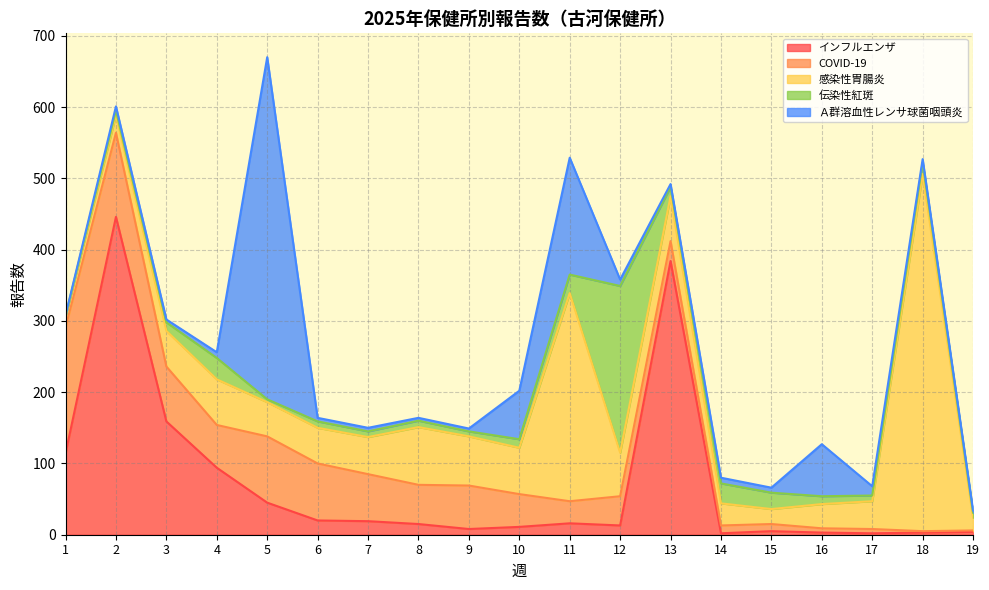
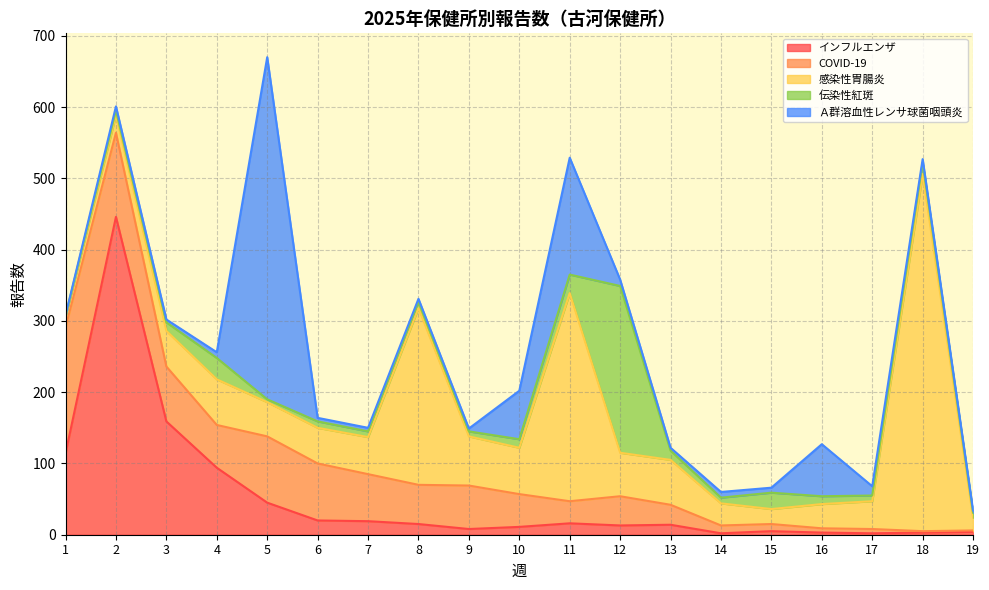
感染性胃腸炎, 8: 80 -> 250
インフルエンザ, 13: 380 -> 10
伝染性紅斑, 14: 30 -> 10
